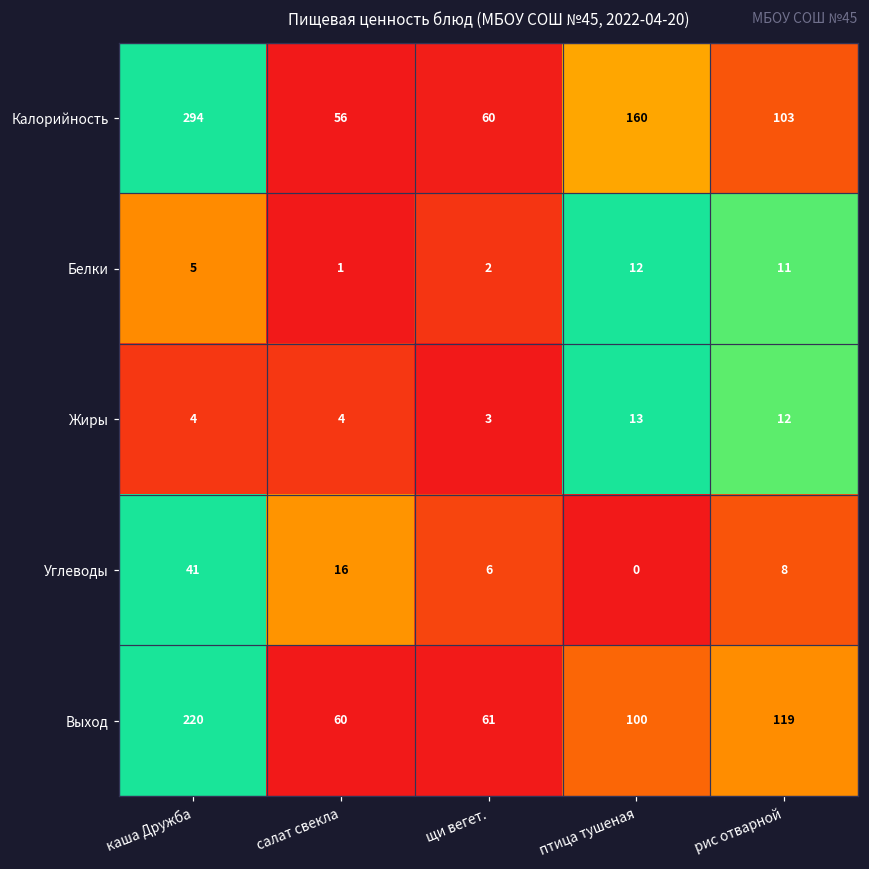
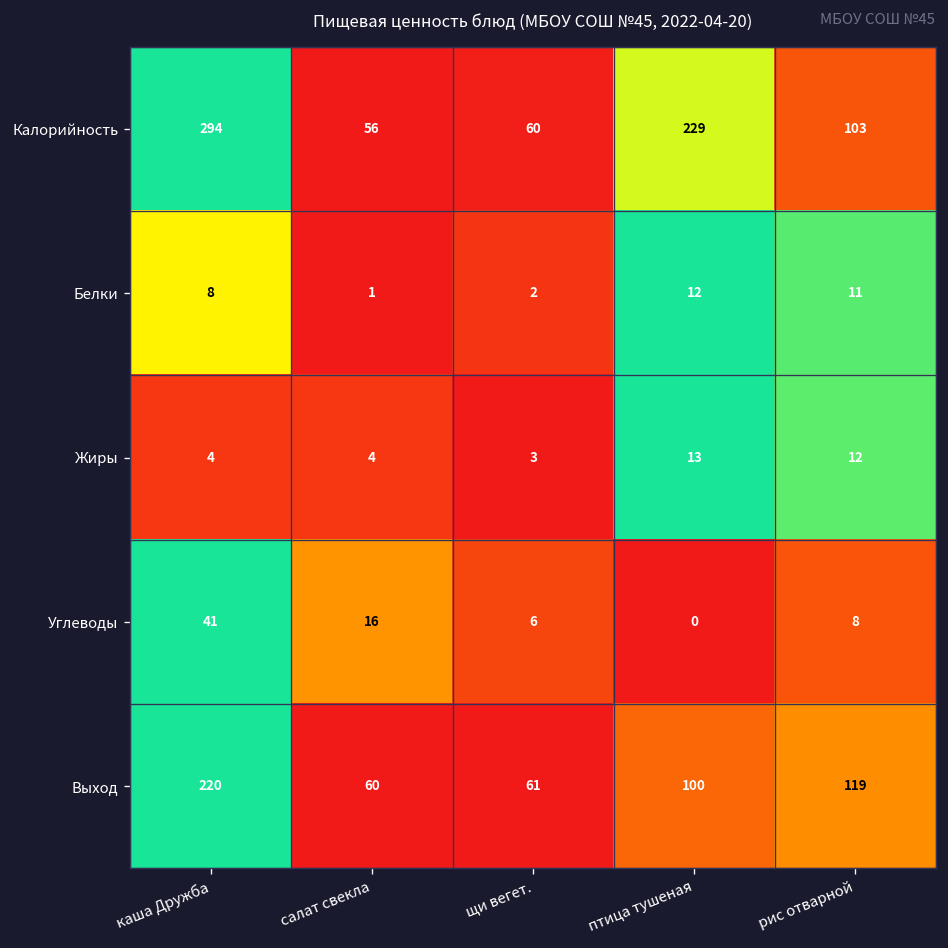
Калорийность, птица тушеная: 160 -> 229
Белки, каша Дружба: 5 -> 8
